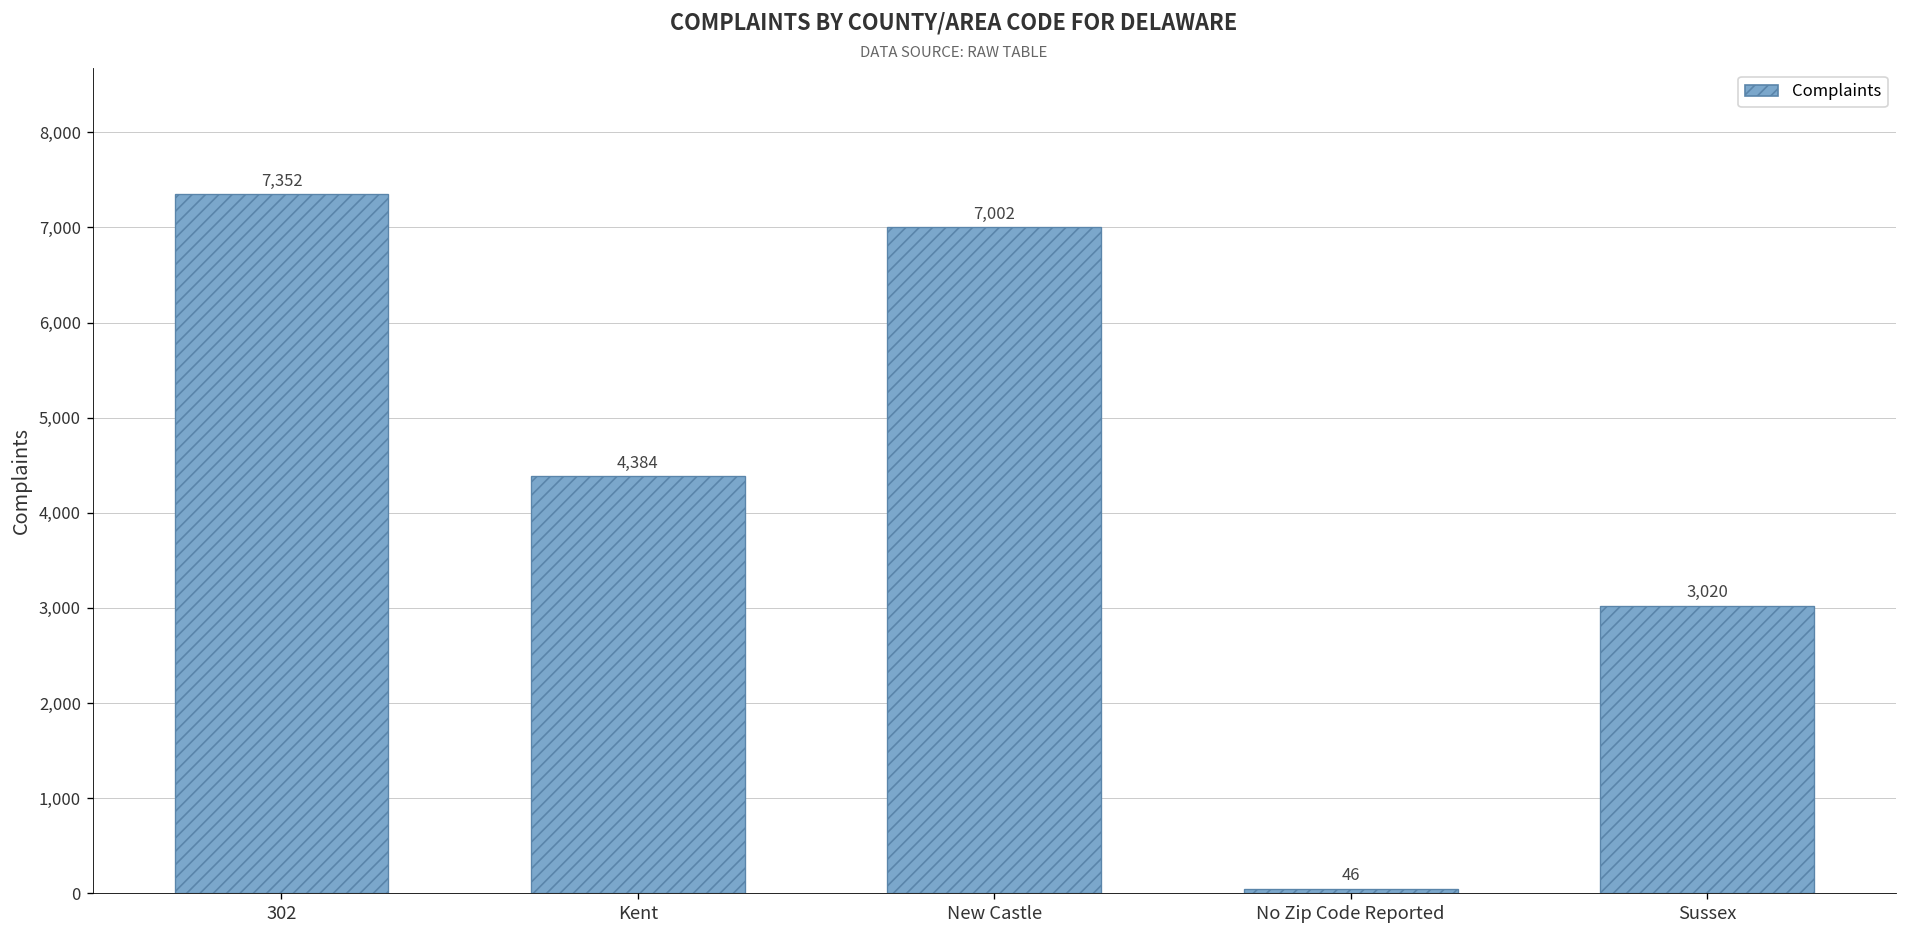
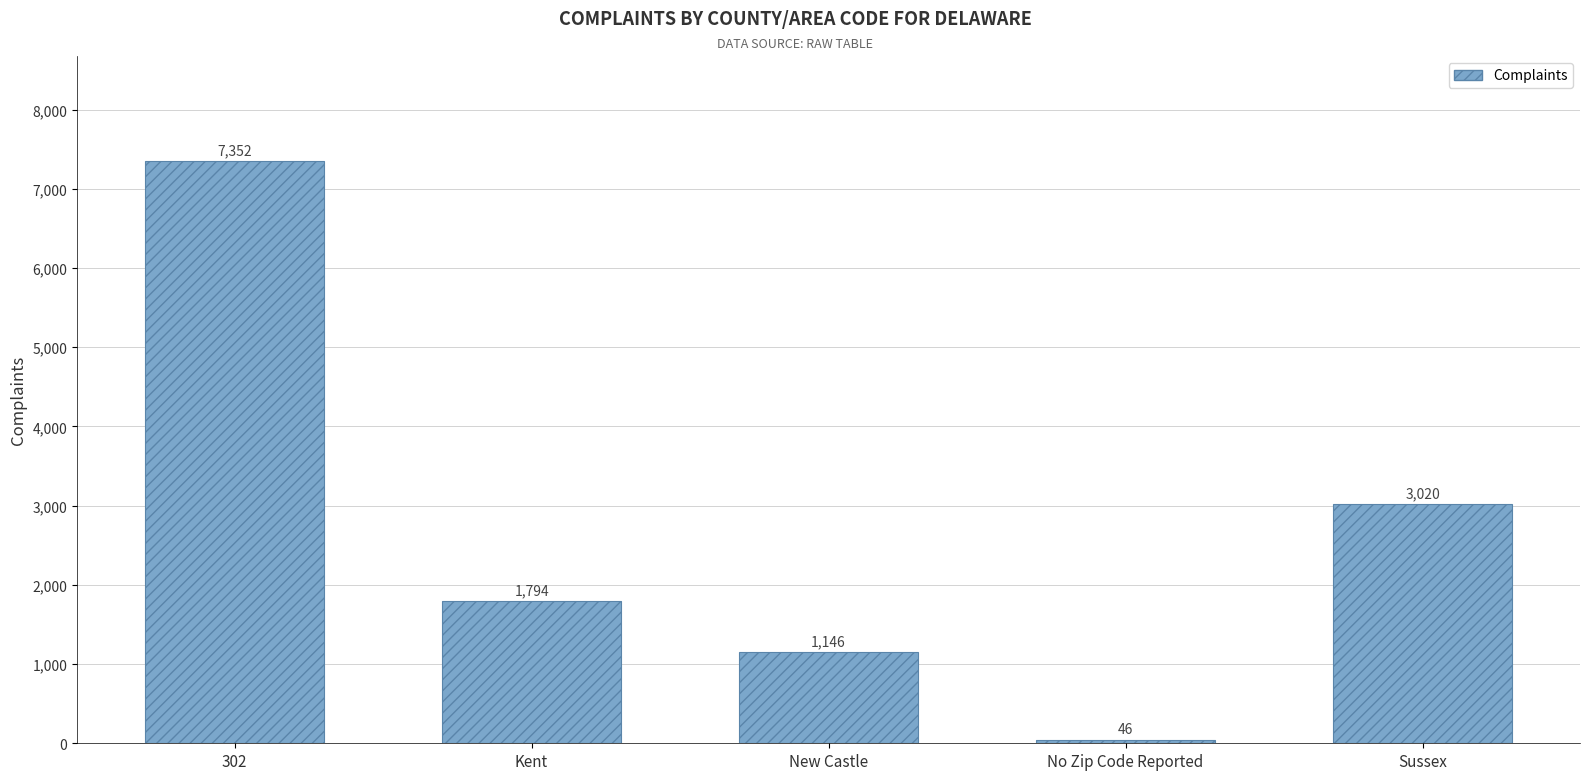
Kent: 4,384 -> 1,794
New Castle: 7,002 -> 1,146
